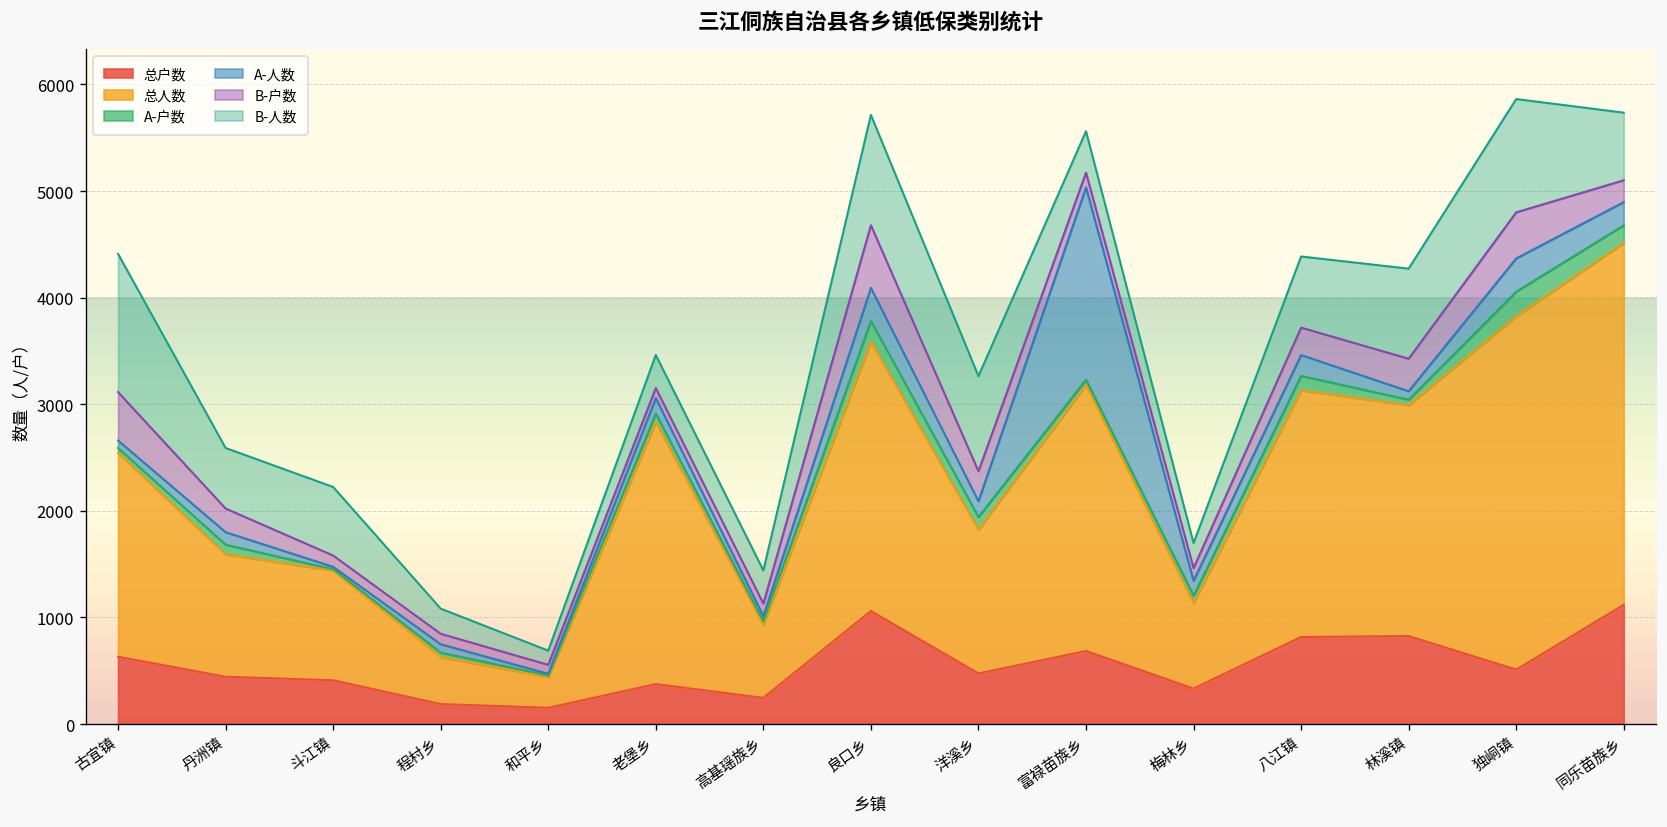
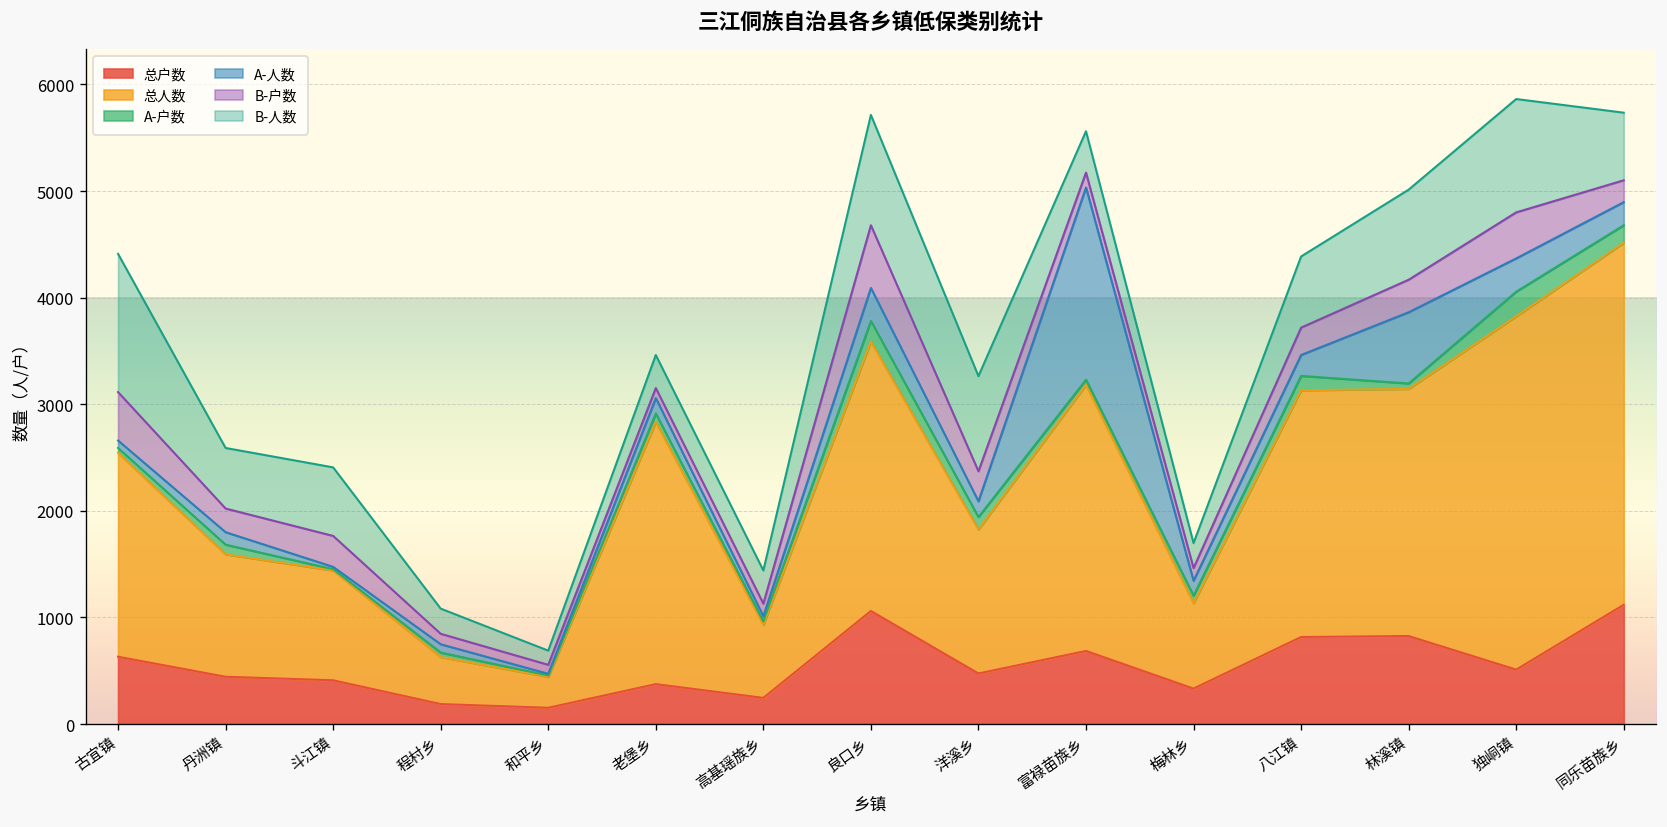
B-户数, 斗江镇: 100 -> 300
总人数, 林溪镇: 2200 -> 2300
A-人数, 林溪镇: 100 -> 700
